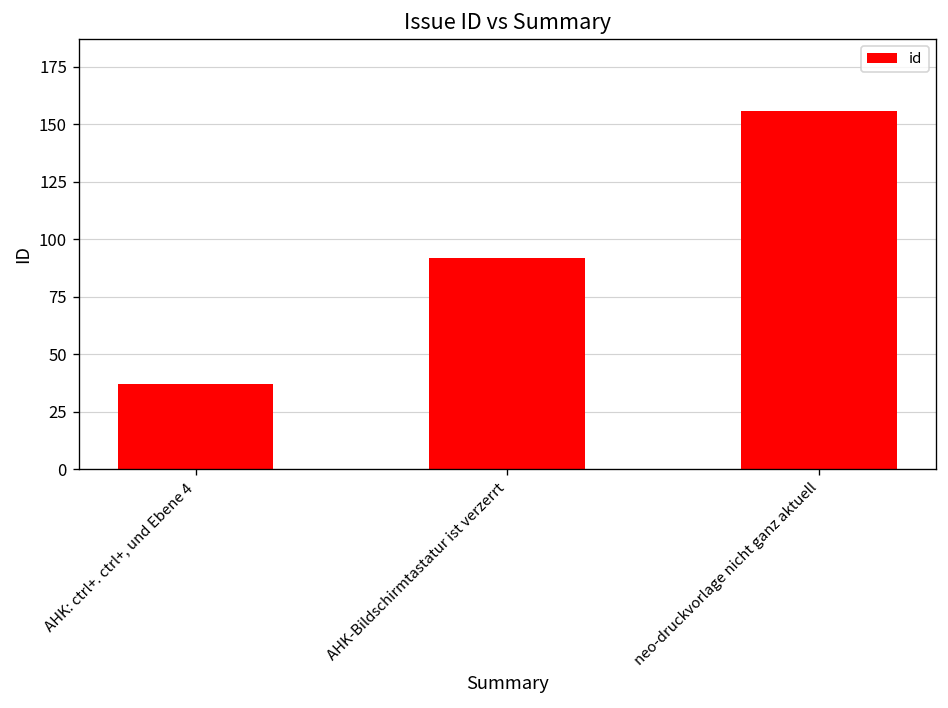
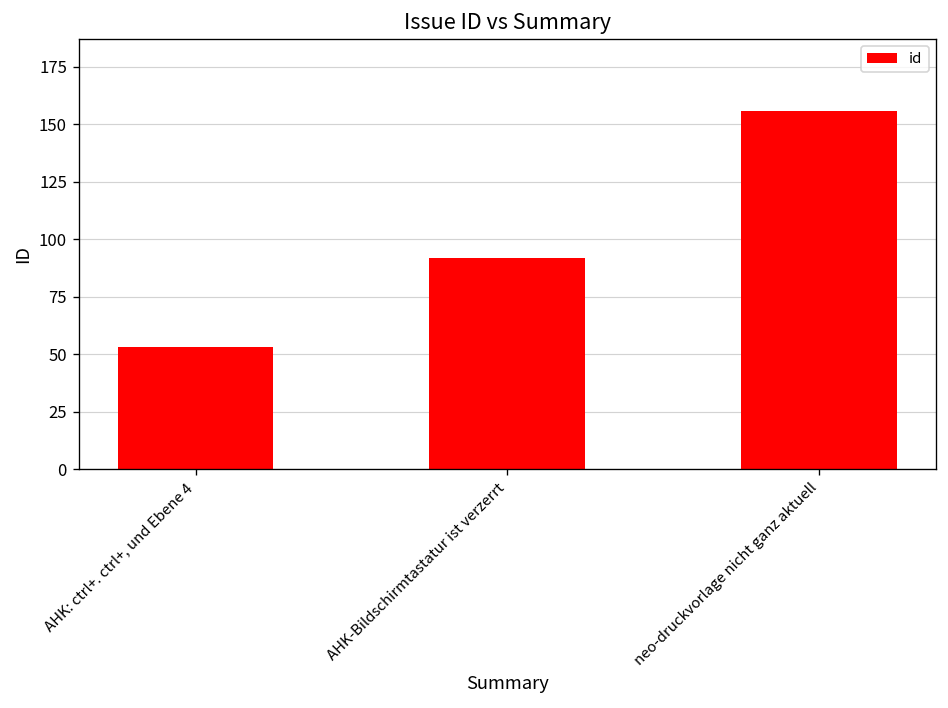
AHK: ctrl+. ctrl+, und Ebene 4: 37 -> 53
